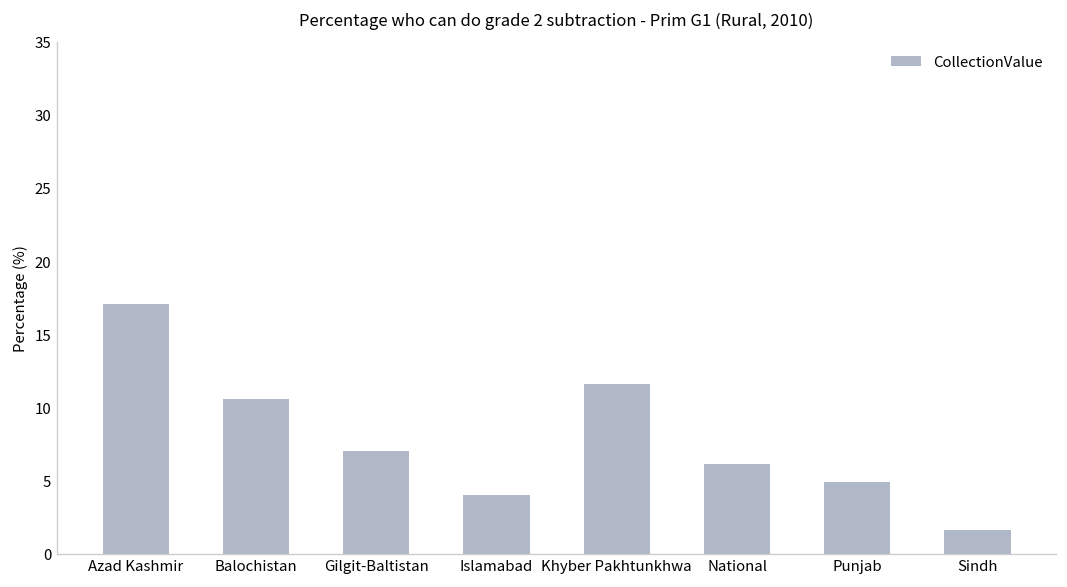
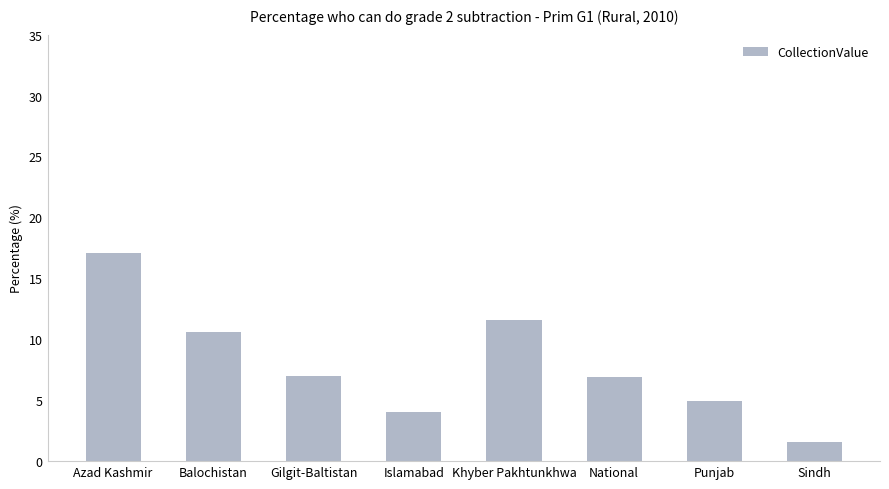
National: 6.1 -> 6.9
